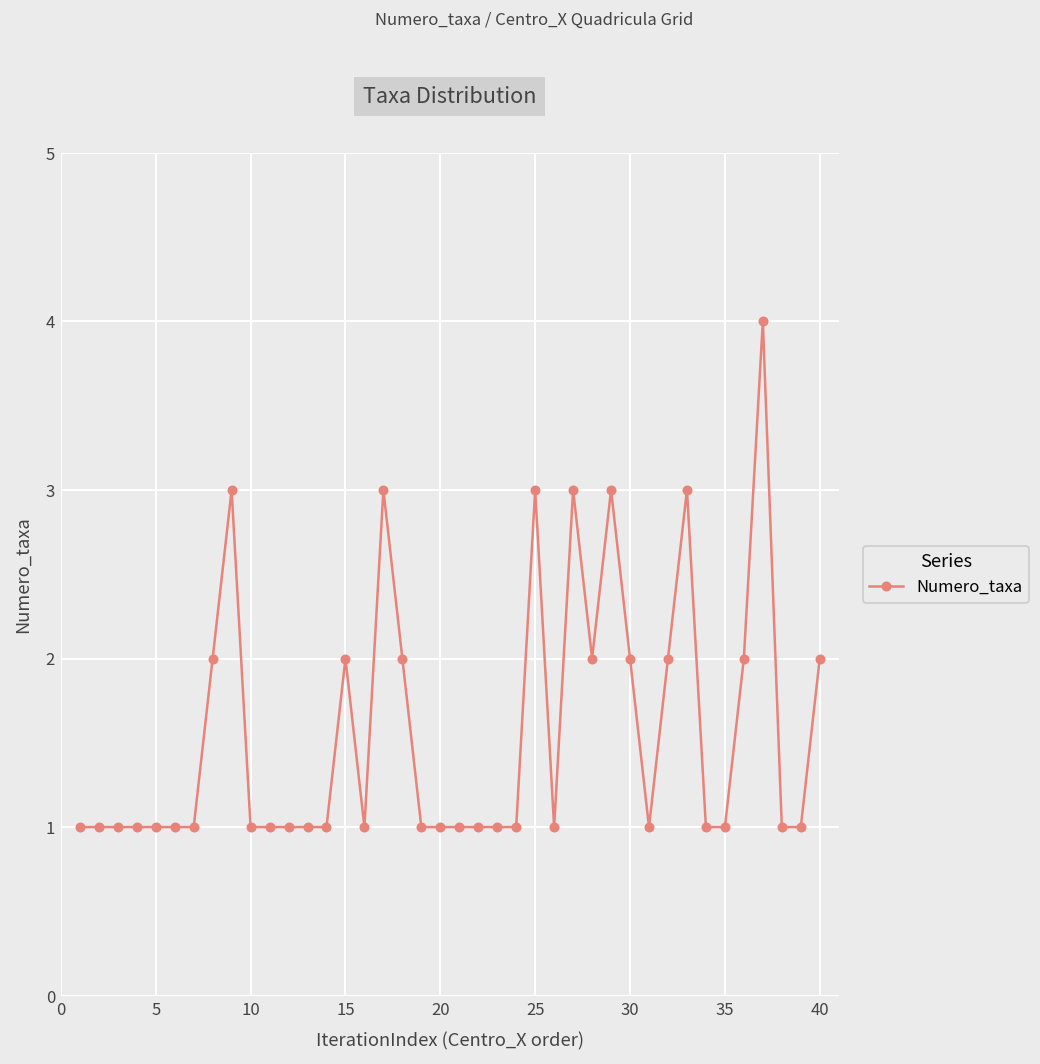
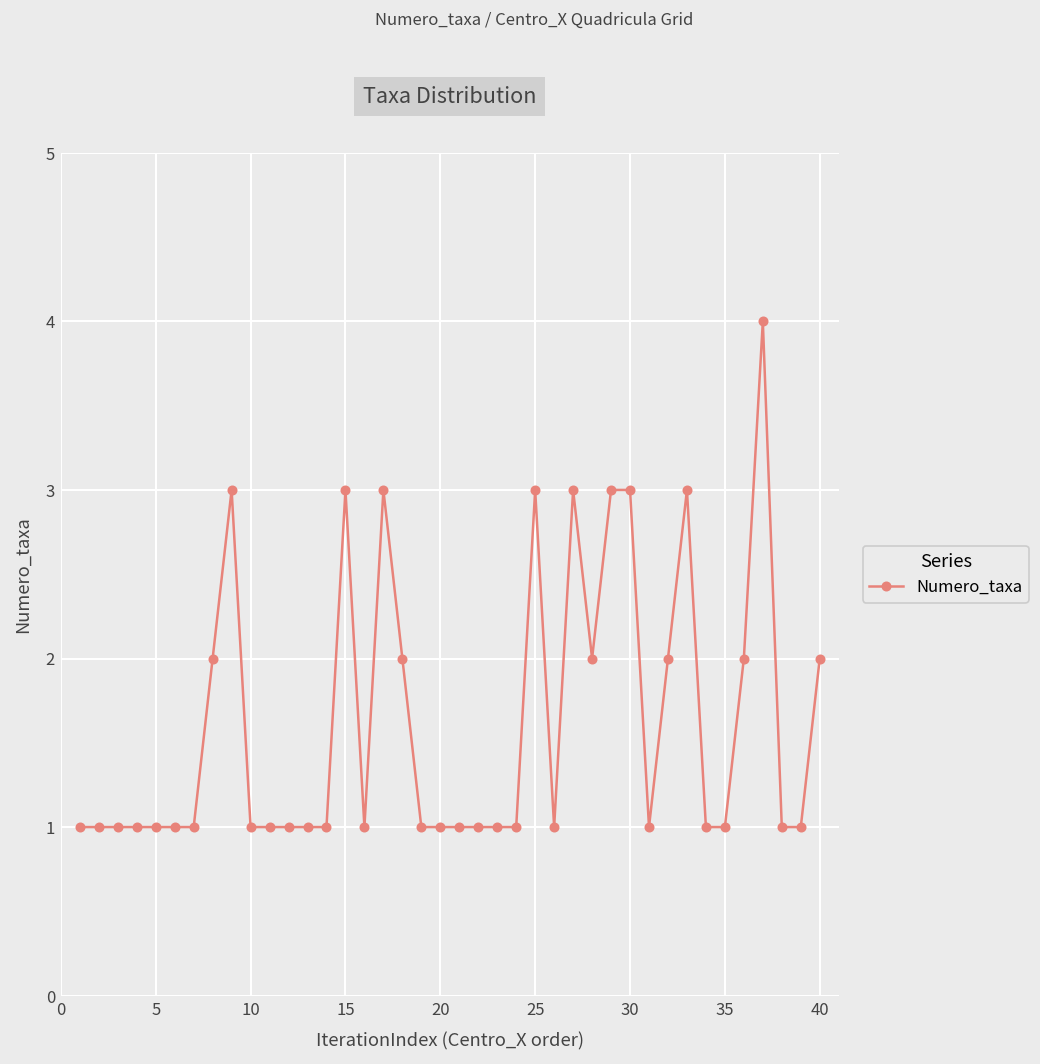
15: 2 -> 3
30: 2 -> 3
